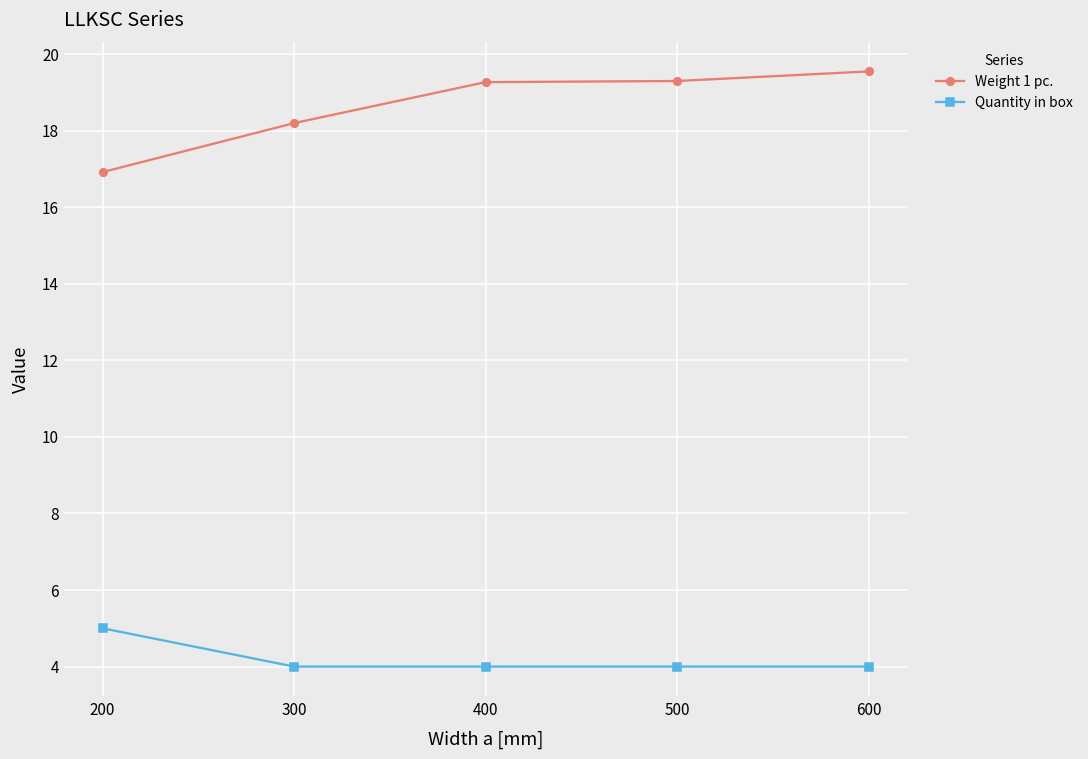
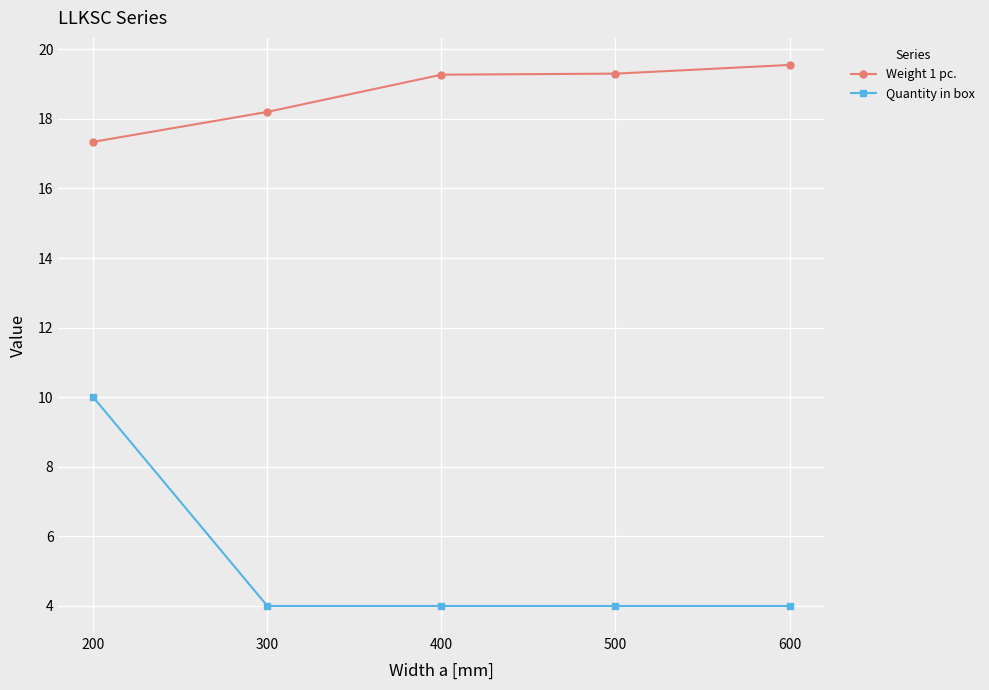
Weight 1 pc., 200: 16.9 -> 17.3
Quantity in box, 200: 5 -> 10
